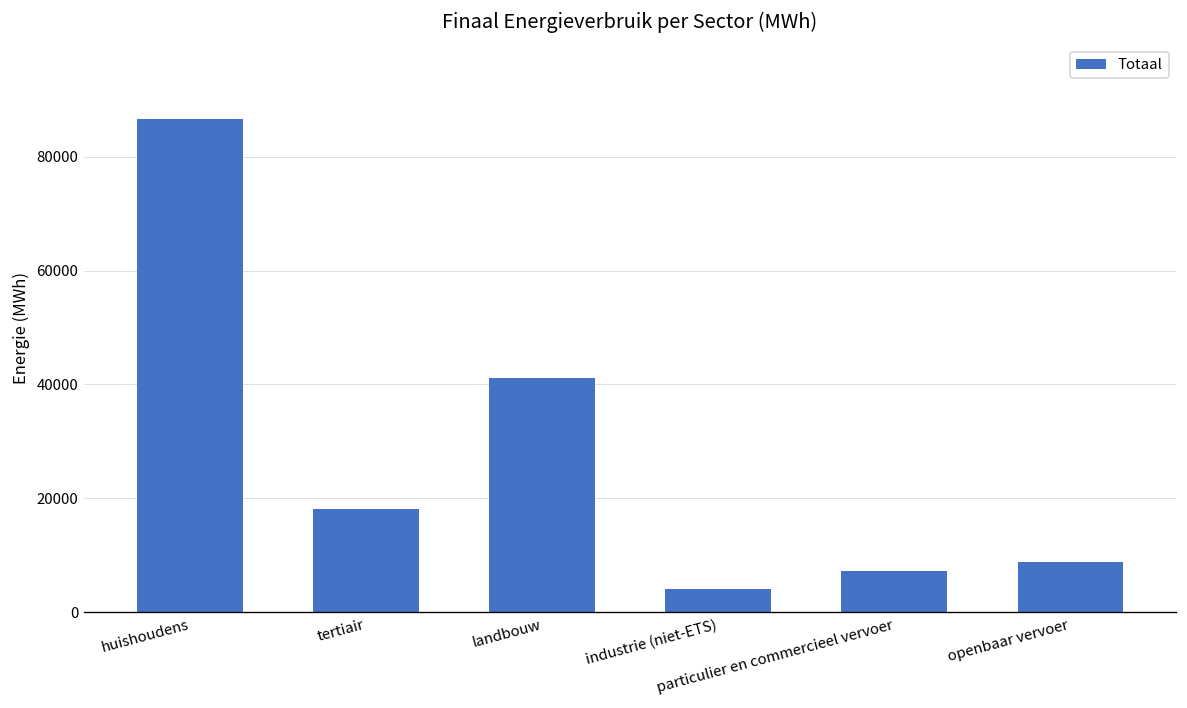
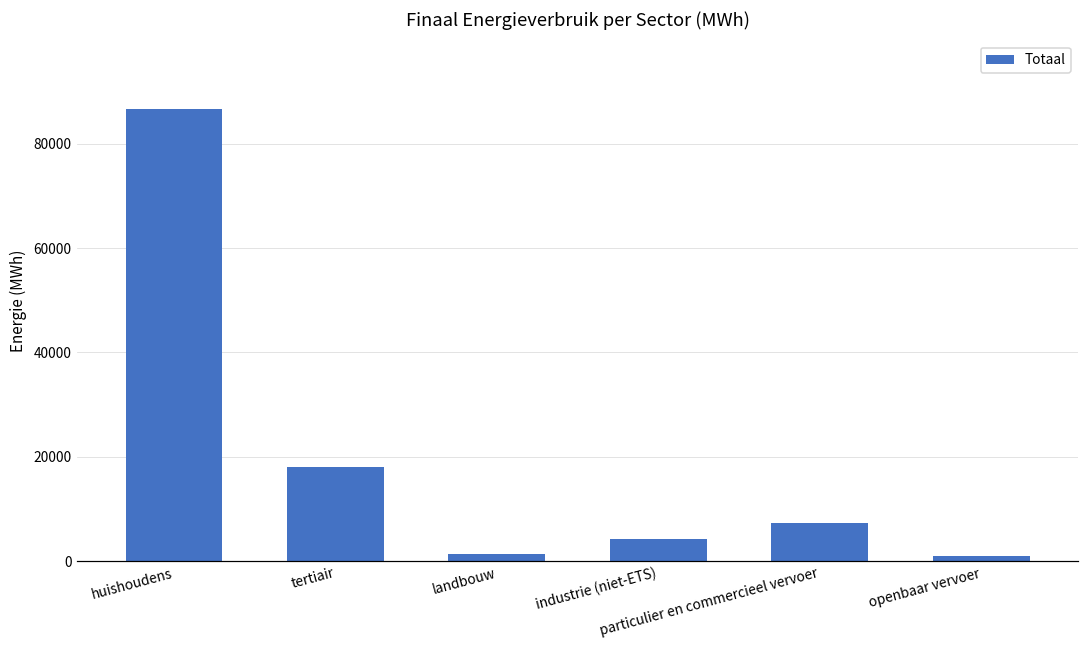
landbouw: 41000 -> 1000
openbaar vervoer: 9000 -> 1000
